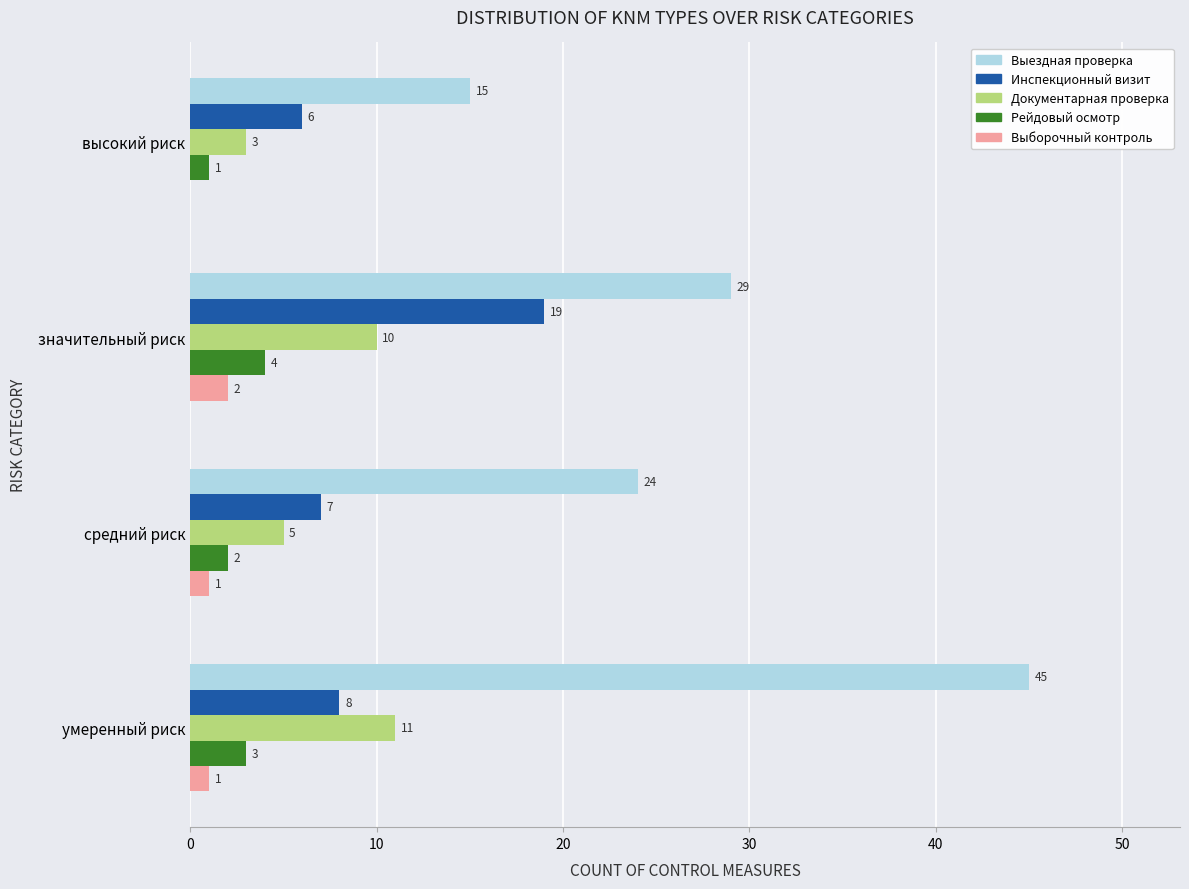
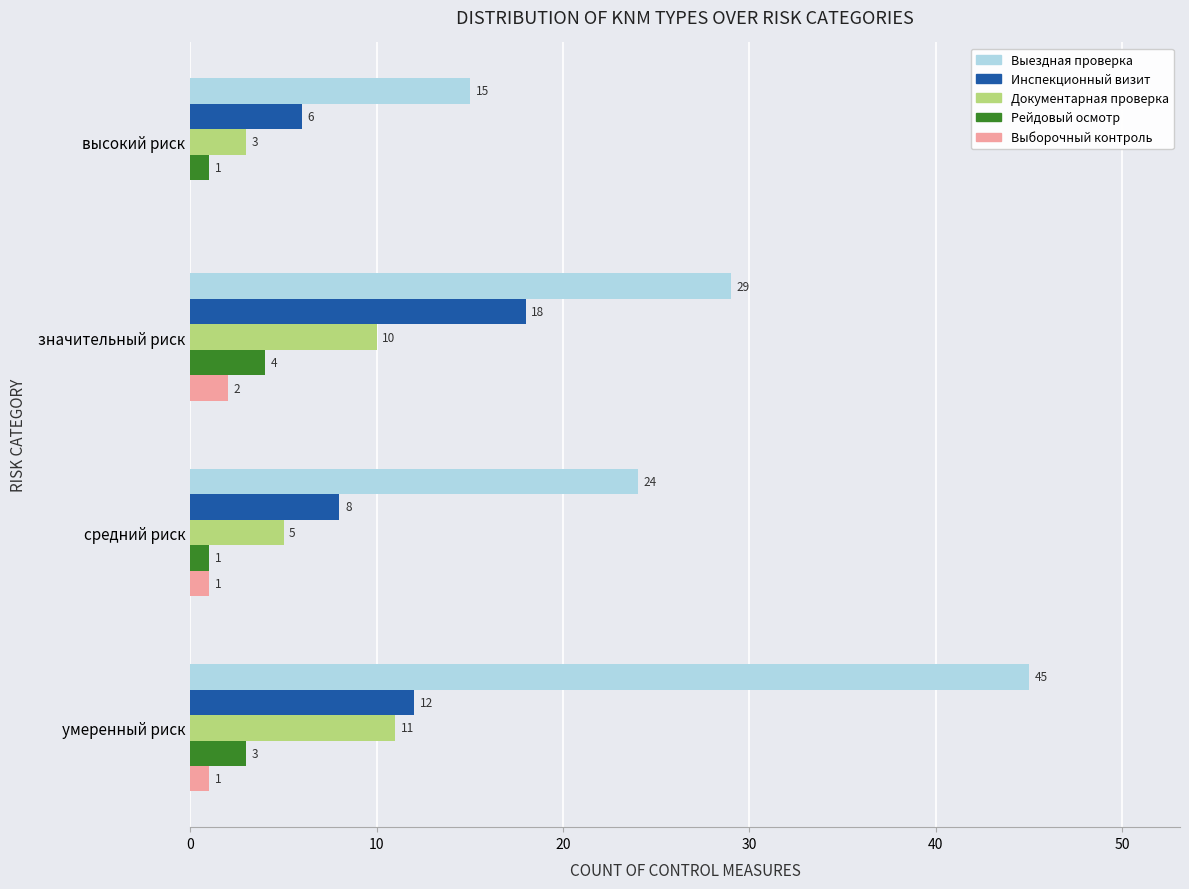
Инспекционный визит, значительный риск: 19 -> 18
Инспекционный визит, средний риск: 7 -> 8
Рейдовый осмотр, средний риск: 2 -> 1
Инспекционный визит, умеренный риск: 8 -> 12
